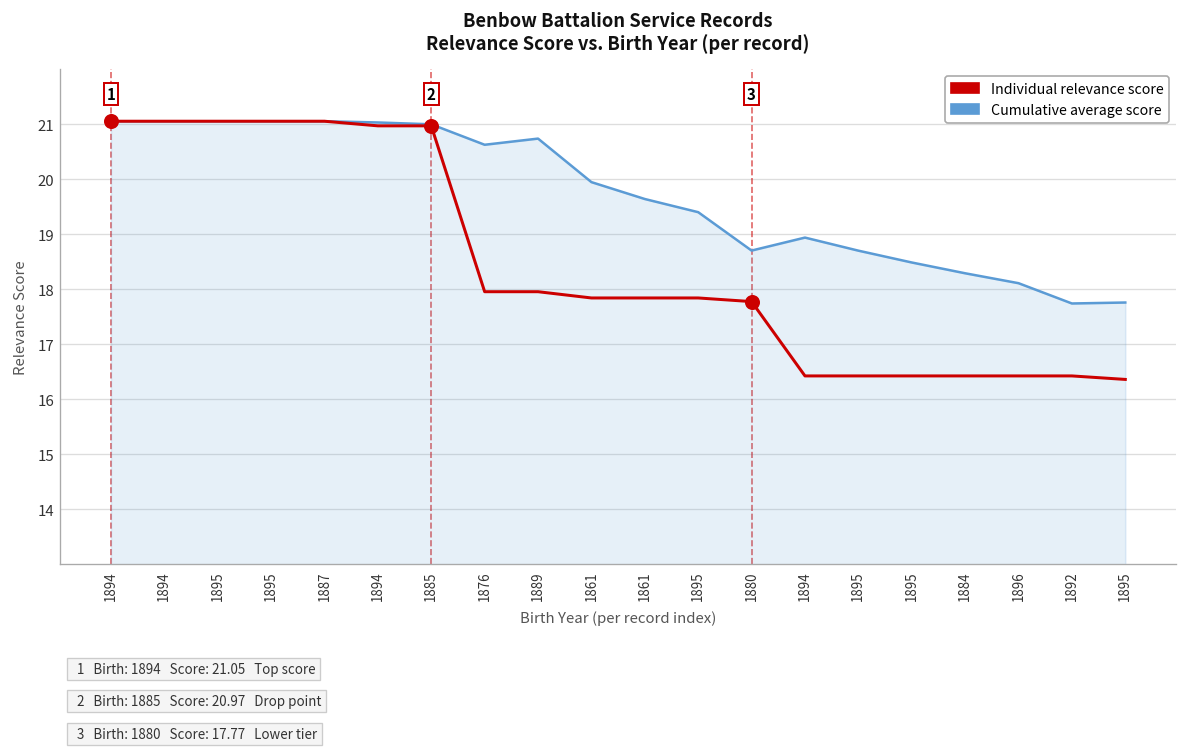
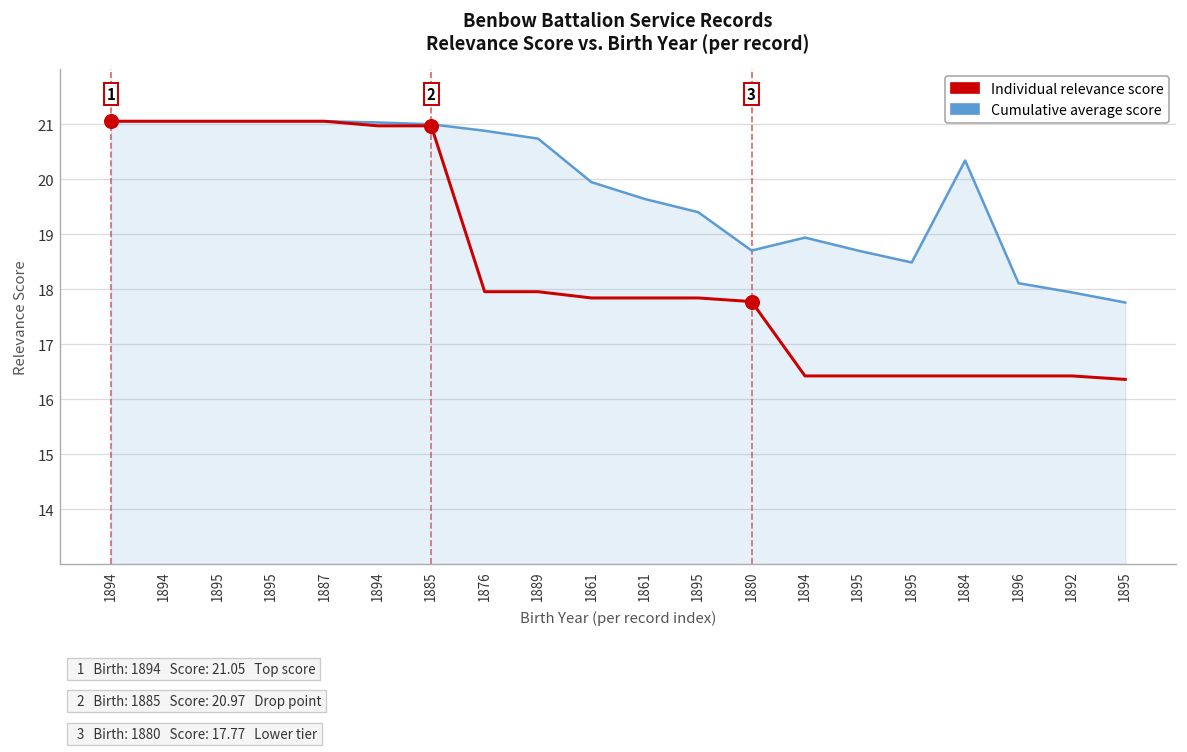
Cumulative average score, 1876: 20.6 -> 20.9
Cumulative average score, 1884: 18.3 -> 20.3
Cumulative average score, 1892: 17.7 -> 17.9
